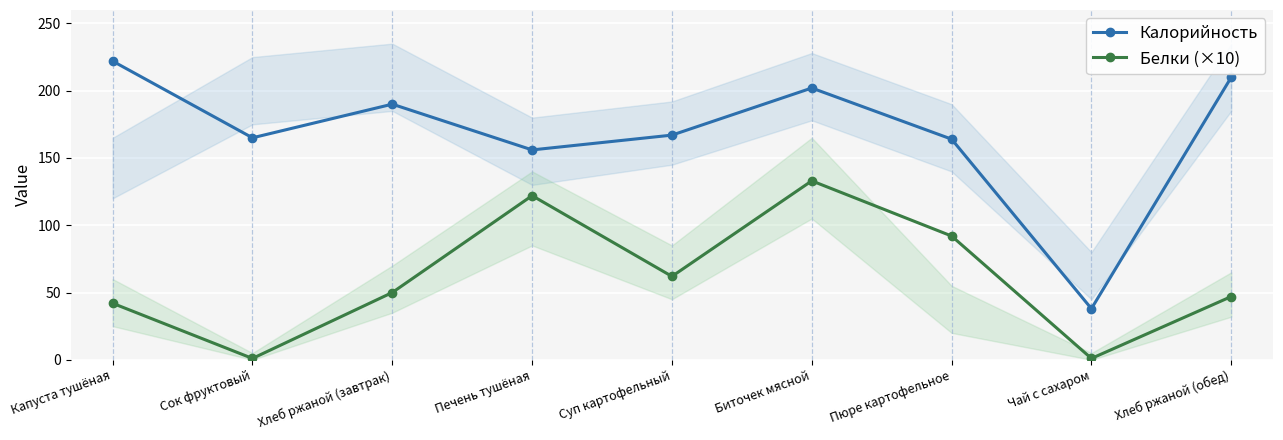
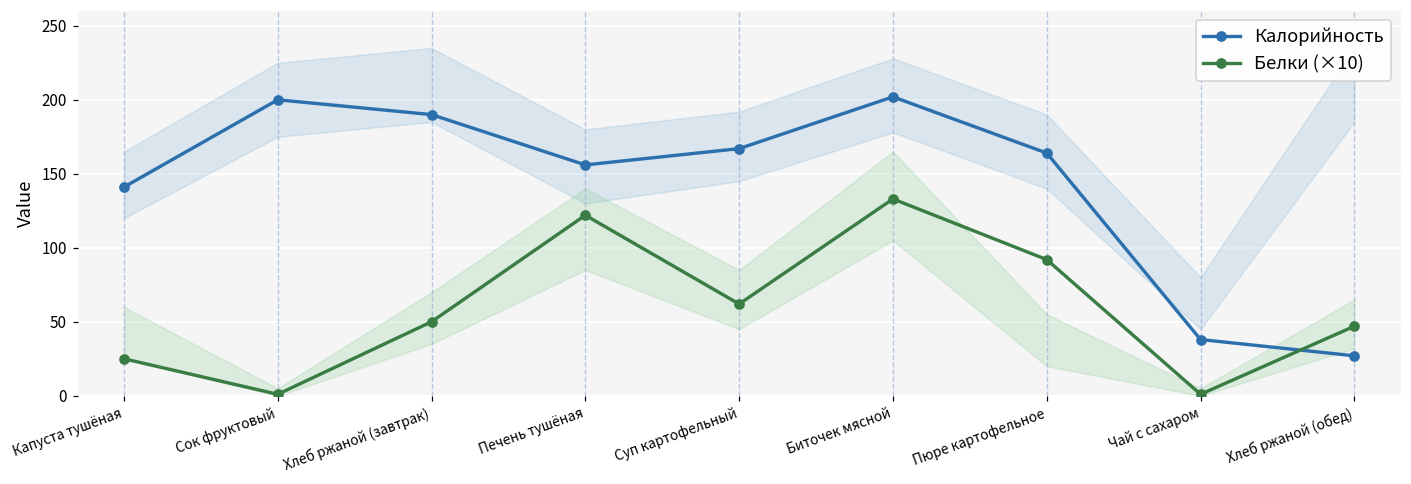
Калорийность, Капуста тушёная: 222 -> 141
Белки (×10), Капуста тушёная: 42 -> 25
Калорийность, Сок фруктовый: 165 -> 200
Калорийность, Хлеб ржаной (обед): 210 -> 27
